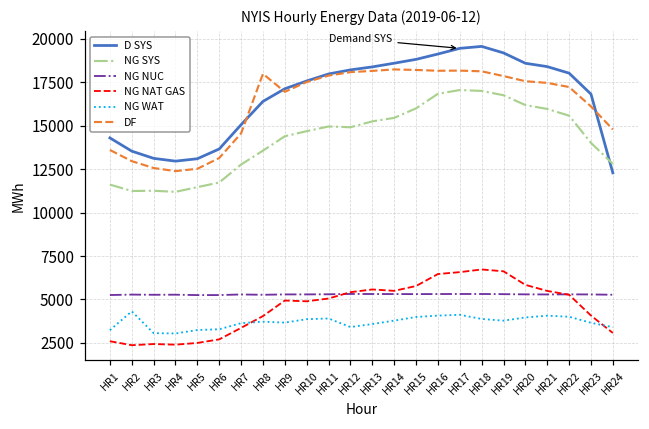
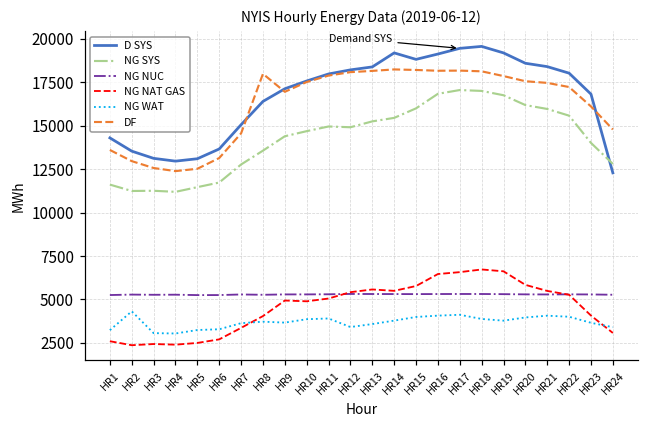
D SYS, HR14: 18600 -> 19200
